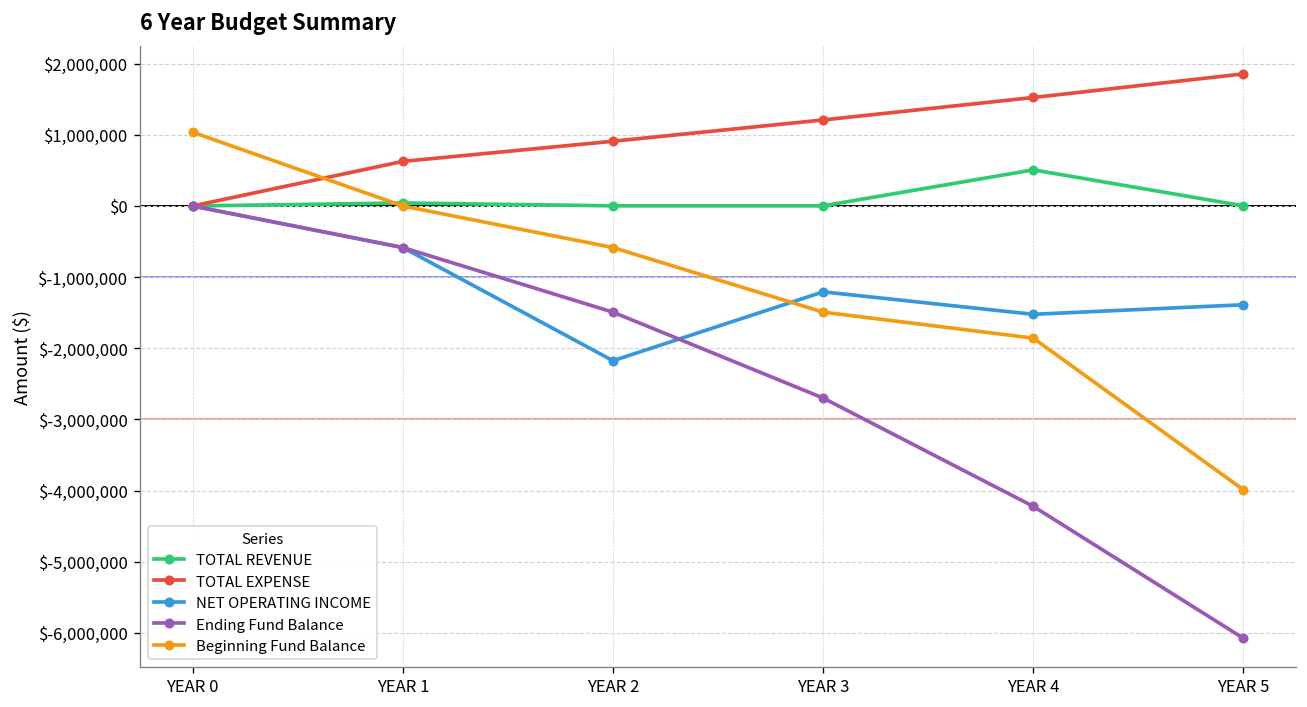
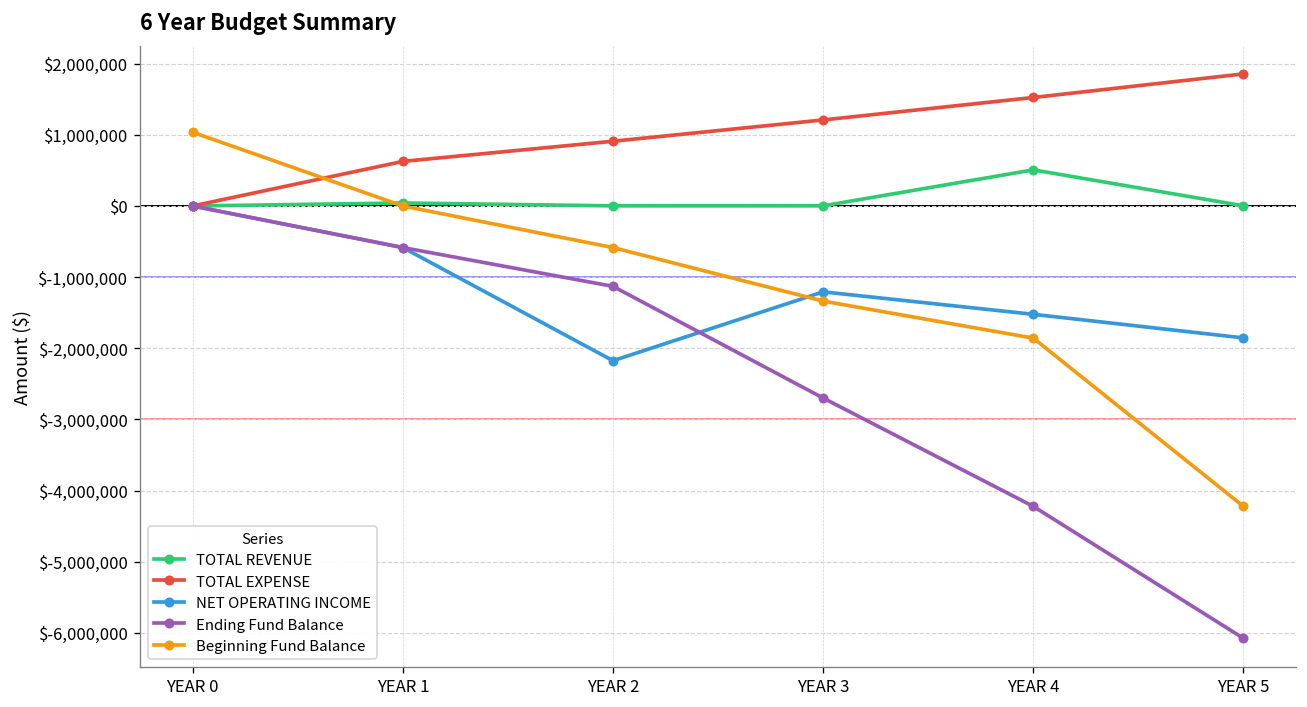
Ending Fund Balance, YEAR 2: $-1,500,000 -> $-1,100,000
Beginning Fund Balance, YEAR 3: $-1,500,000 -> $-1,300,000
NET OPERATING INCOME, YEAR 5: $-1,400,000 -> $-1,900,000
Beginning Fund Balance, YEAR 5: $-4,000,000 -> $-4,200,000
